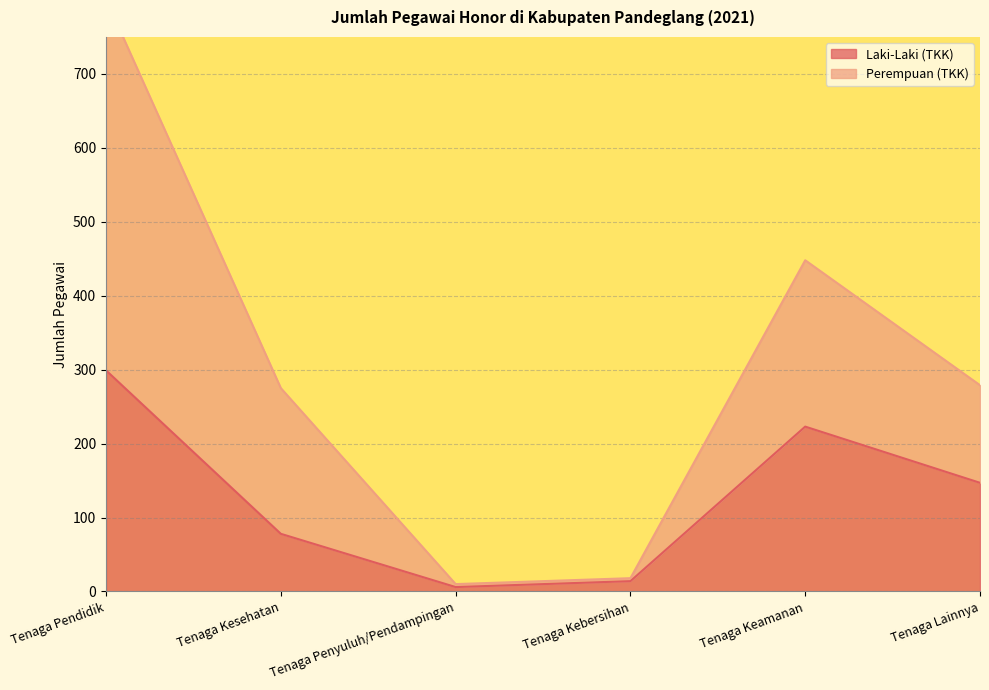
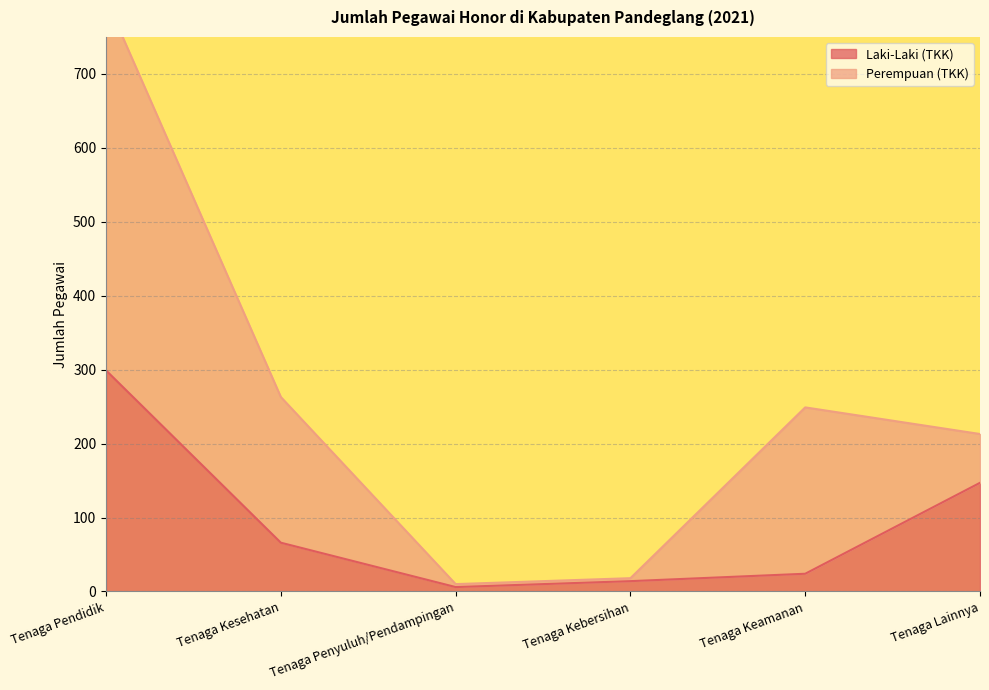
Laki-Laki (TKK), Tenaga Kesehatan: 80 -> 70
Laki-Laki (TKK), Tenaga Keamanan: 220 -> 20
Perempuan (TKK), Tenaga Lainnya: 130 -> 70
